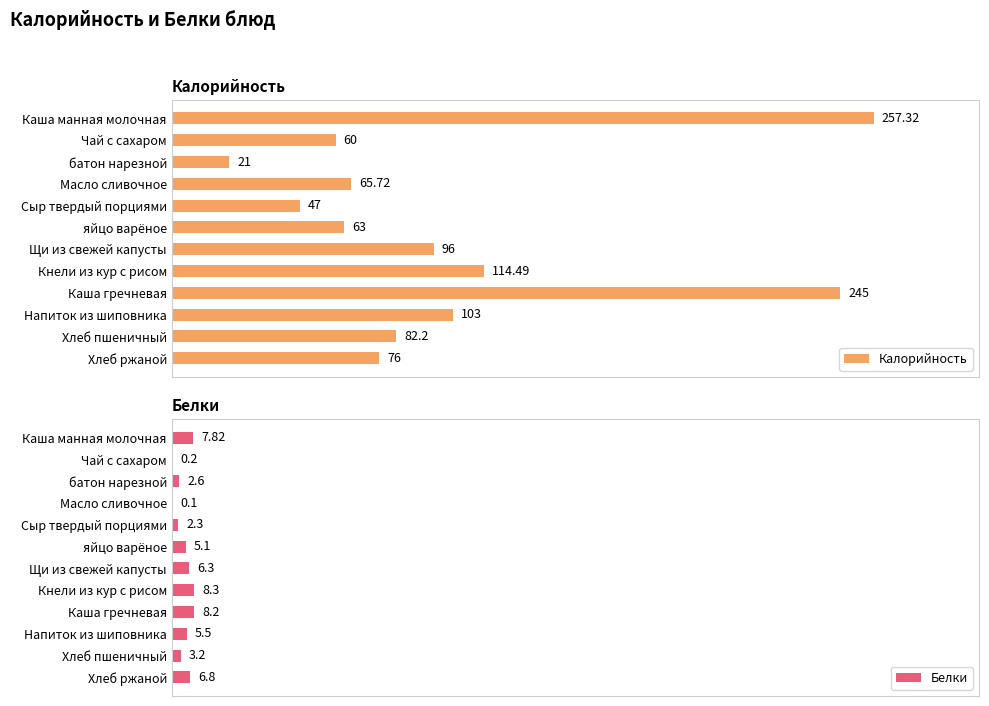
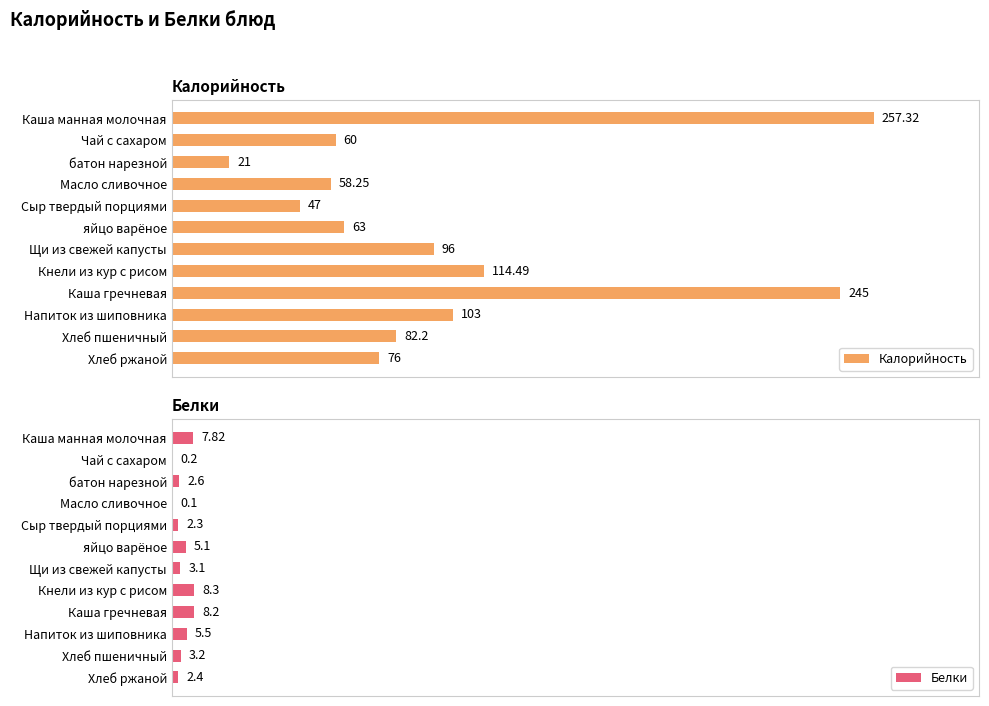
Калорийность, Масло сливочное: 65.72 -> 58.25
Белки, Щи из свежей капусты: 6.3 -> 3.1
Белки, Хлеб ржаной: 6.8 -> 2.4
